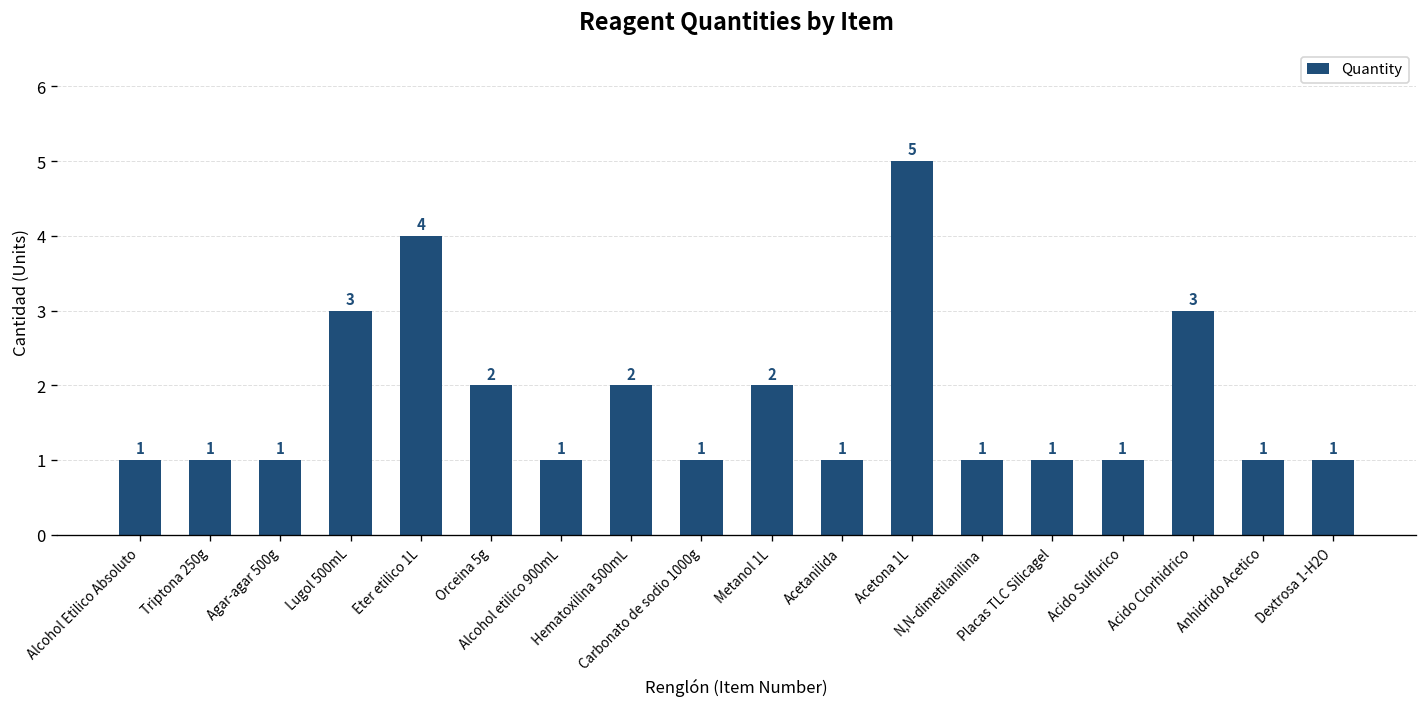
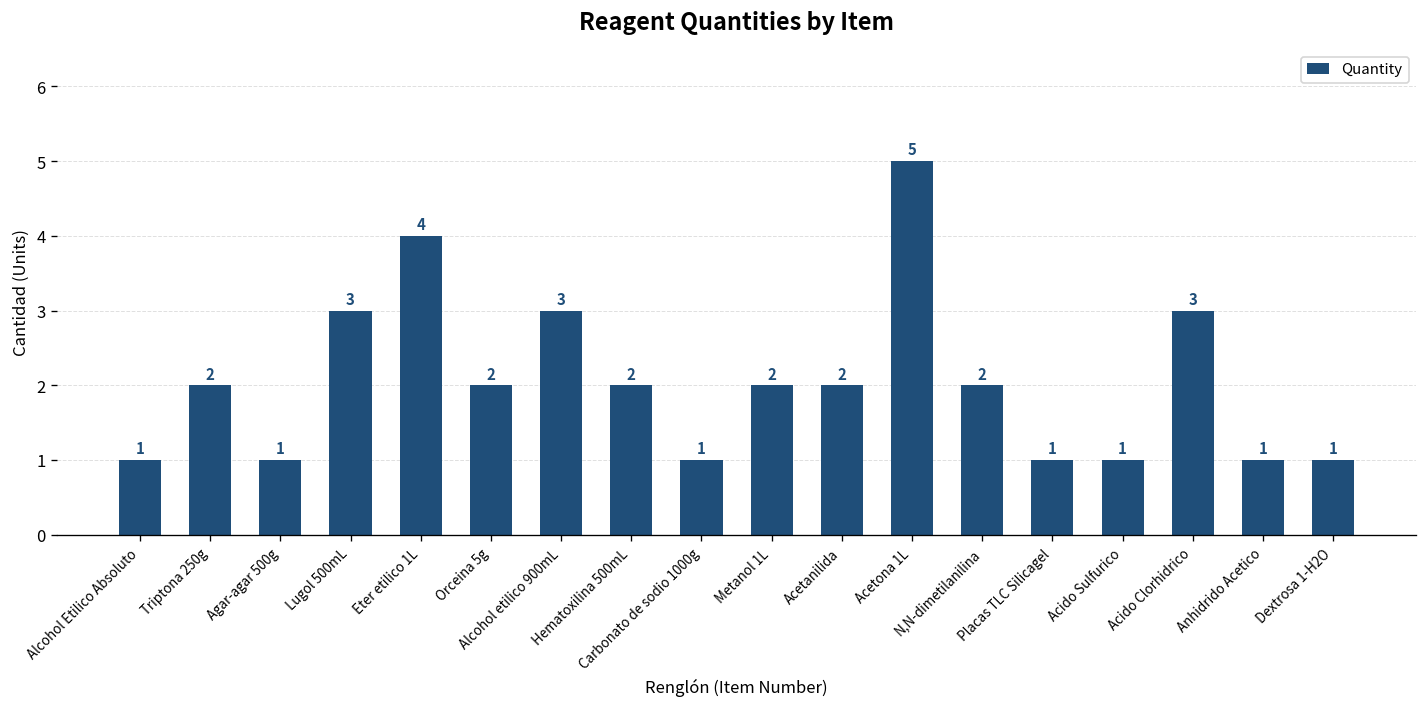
Triptona 250g: 1 -> 2
Alcohol etilico 900mL: 1 -> 3
Acetanilida: 1 -> 2
N,N-dimetilanilina: 1 -> 2
